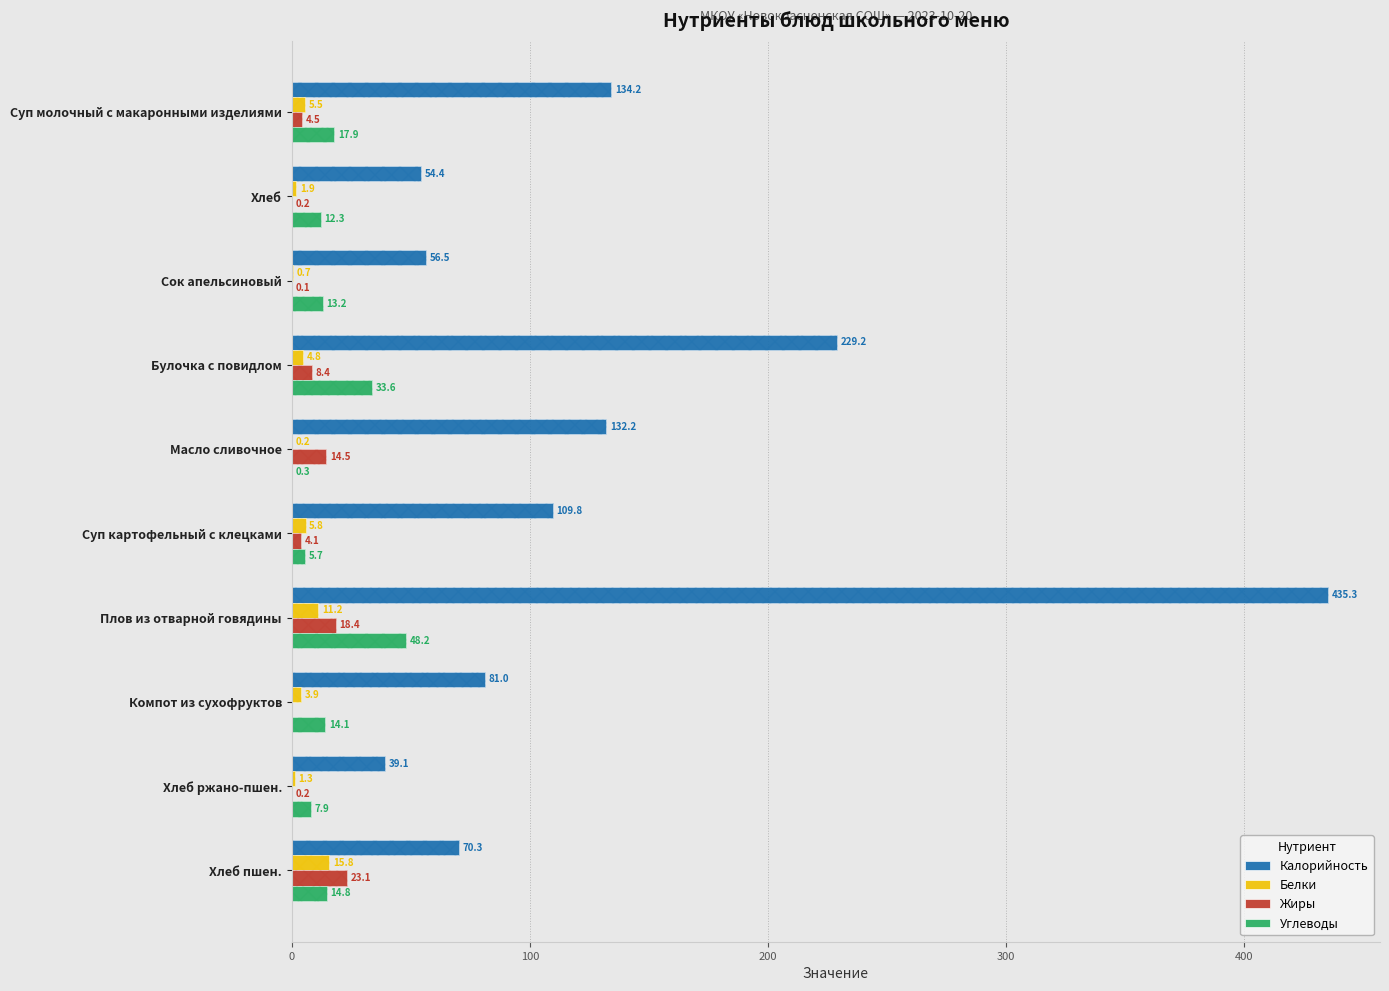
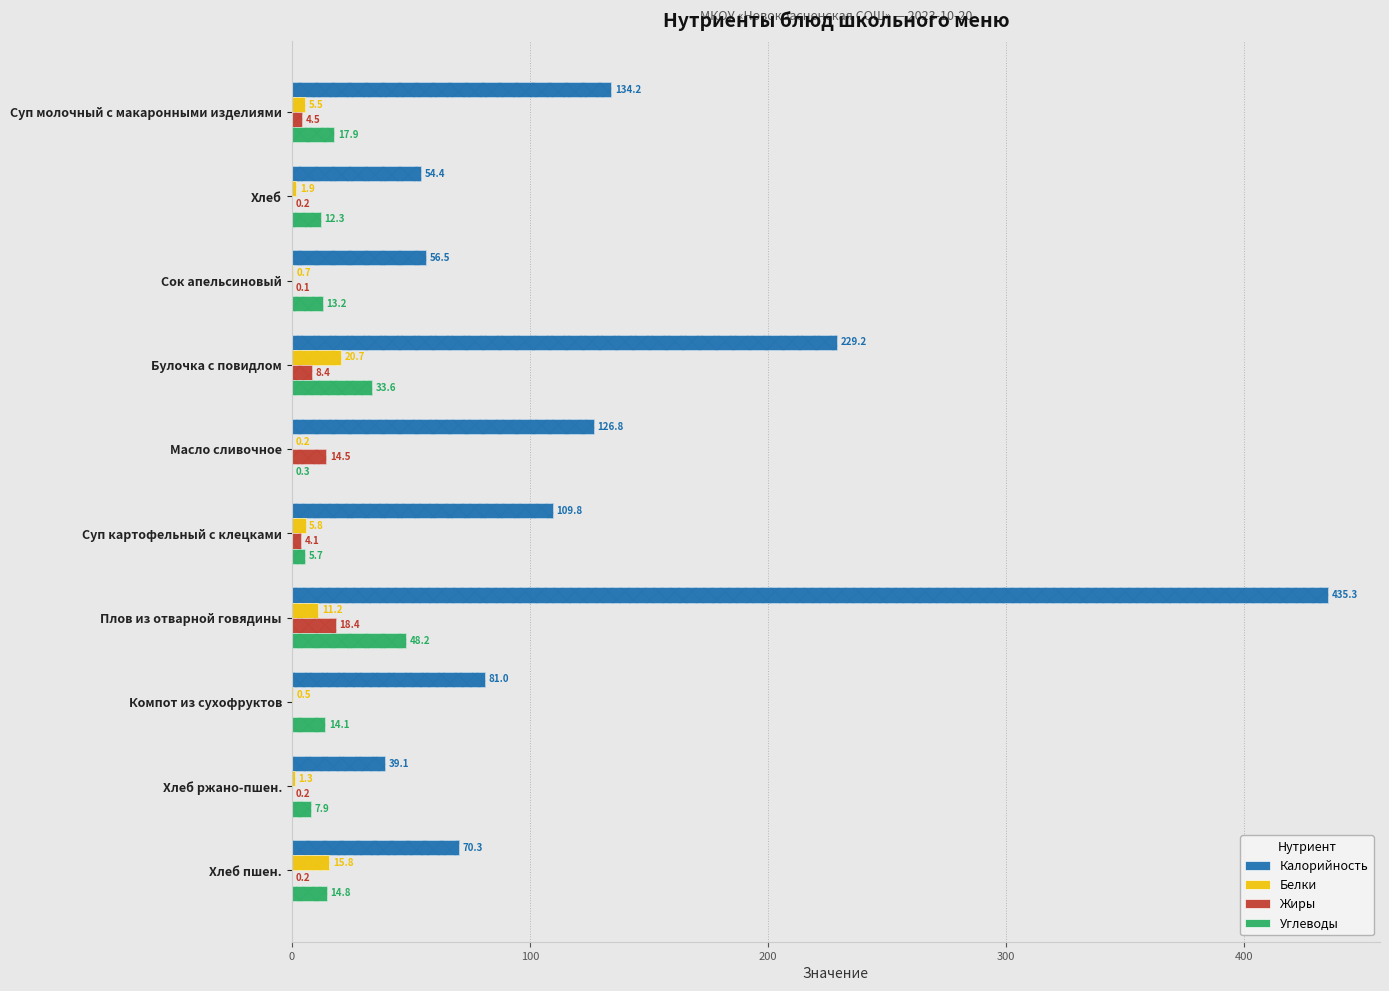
Белки, Булочка с повидлом: 4.8 -> 20.7
Калорийность, Масло сливочное: 132.2 -> 126.8
Белки, Компот из сухофруктов: 3.9 -> 0.5
Жиры, Хлеб пшен.: 23.1 -> 0.2
